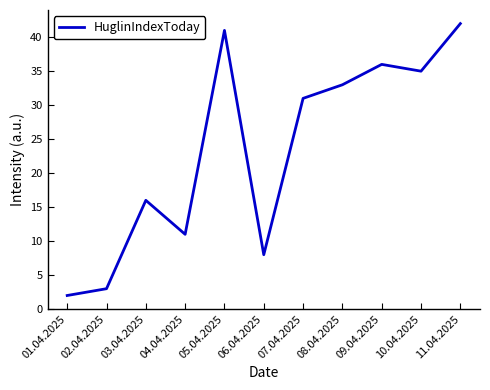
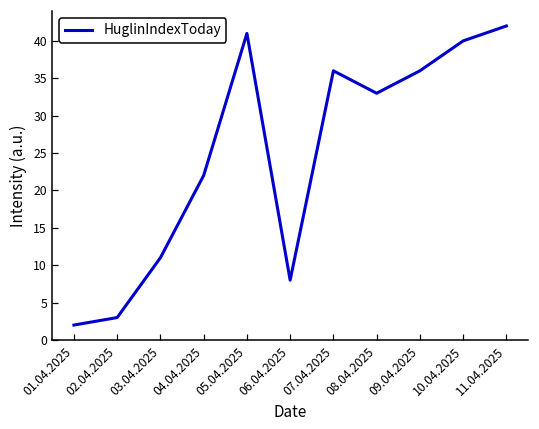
03.04.2025: 16 -> 11
04.04.2025: 11 -> 22
07.04.2025: 31 -> 36
10.04.2025: 35 -> 40
